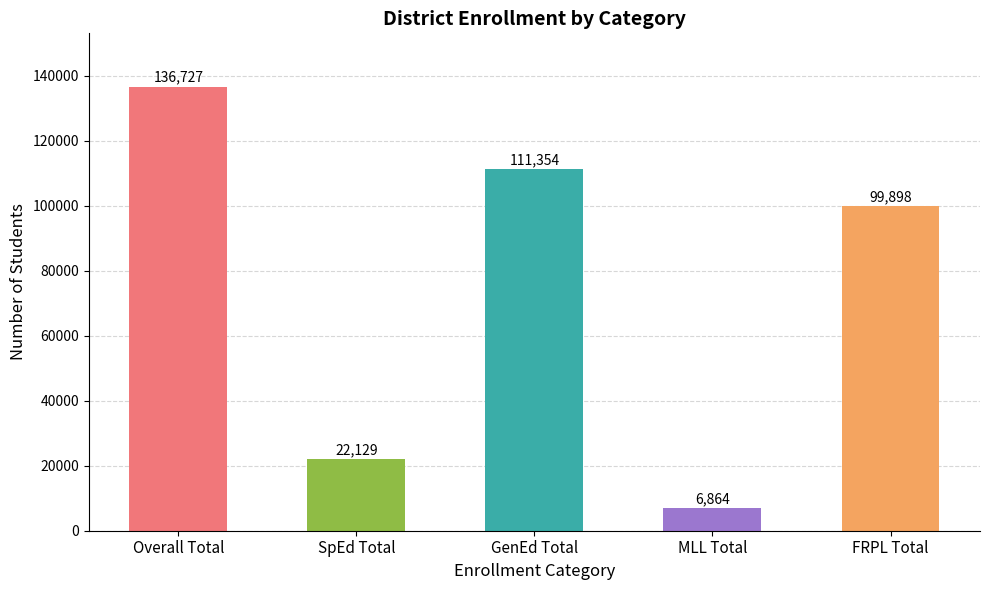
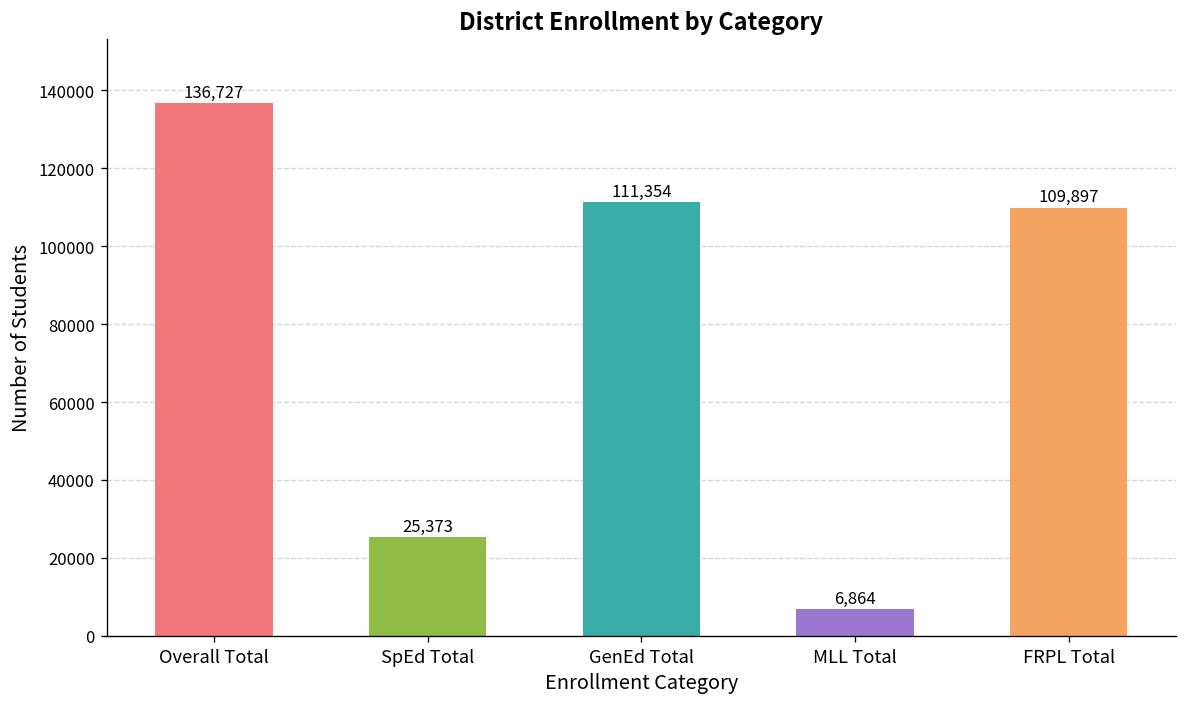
SpEd Total: 22,129 -> 25,373
FRPL Total: 99,898 -> 109,897
